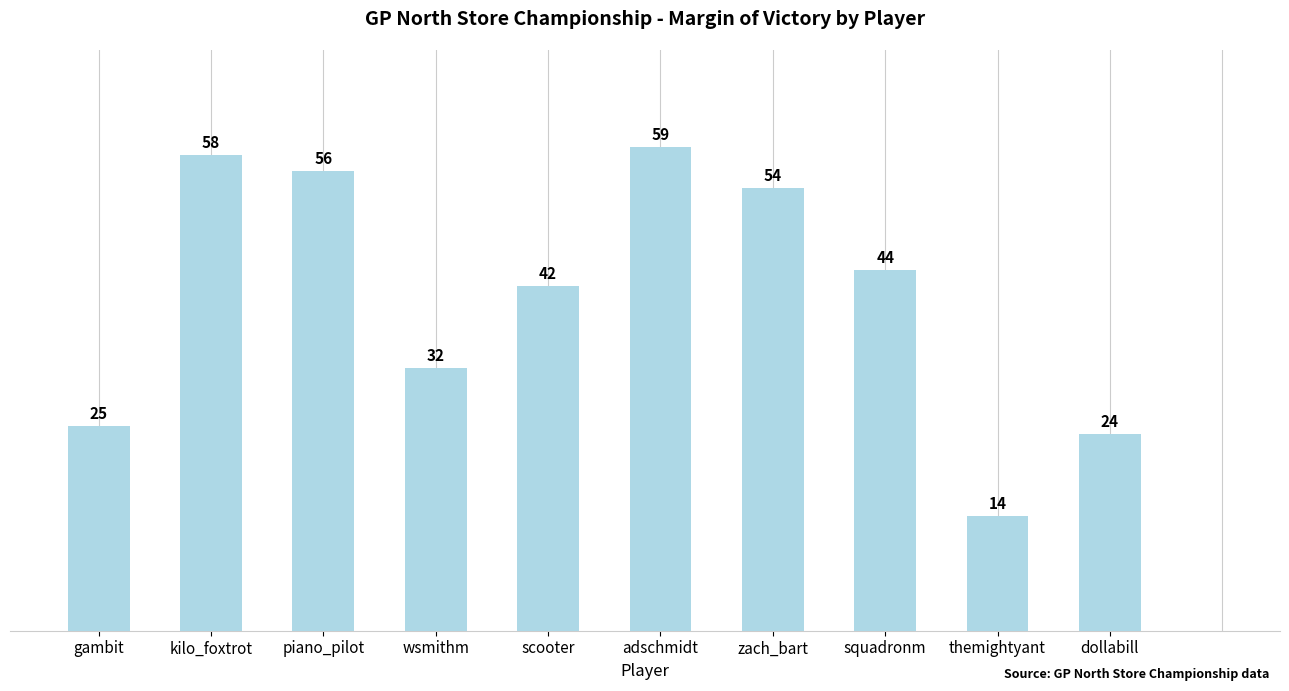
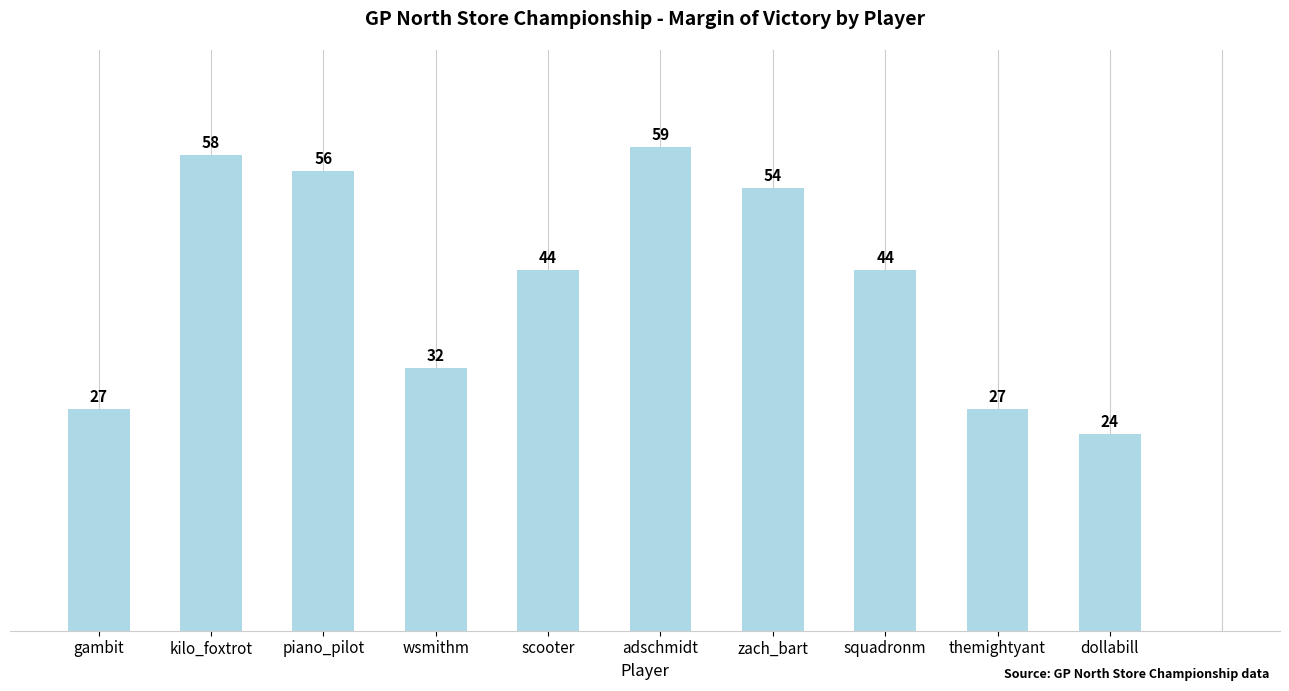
gambit: 25 -> 27
scooter: 42 -> 44
themightyant: 14 -> 27
